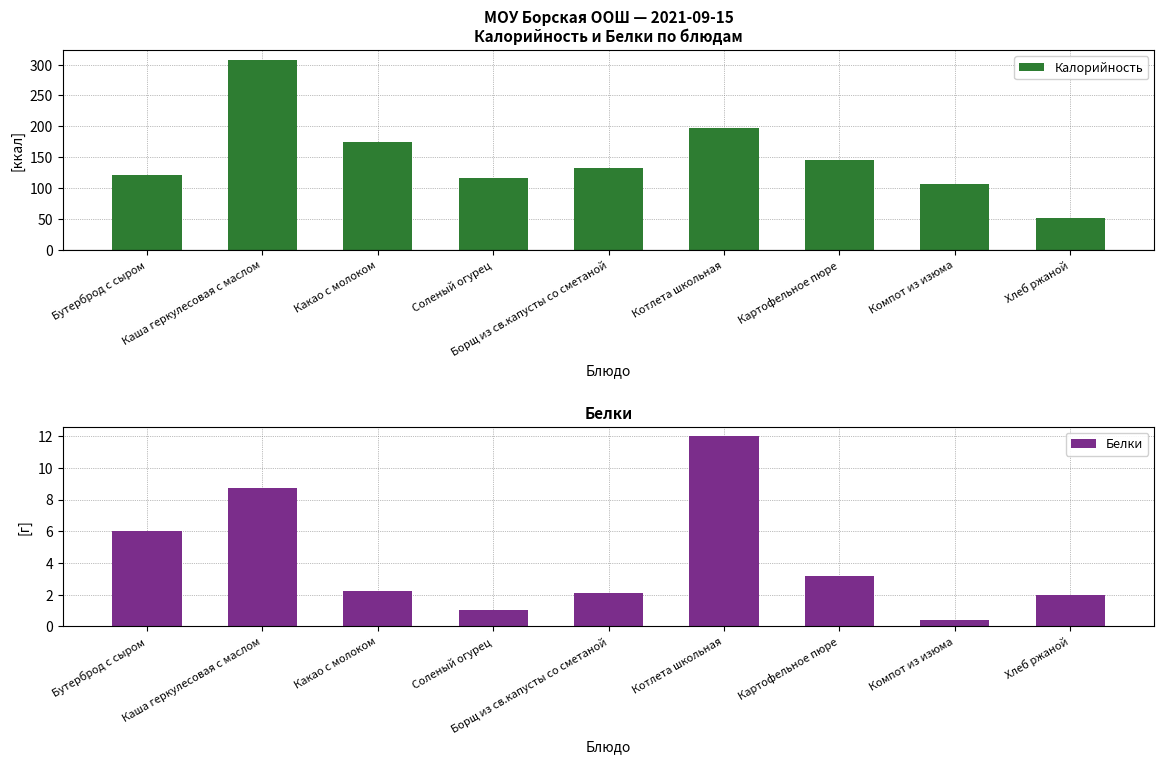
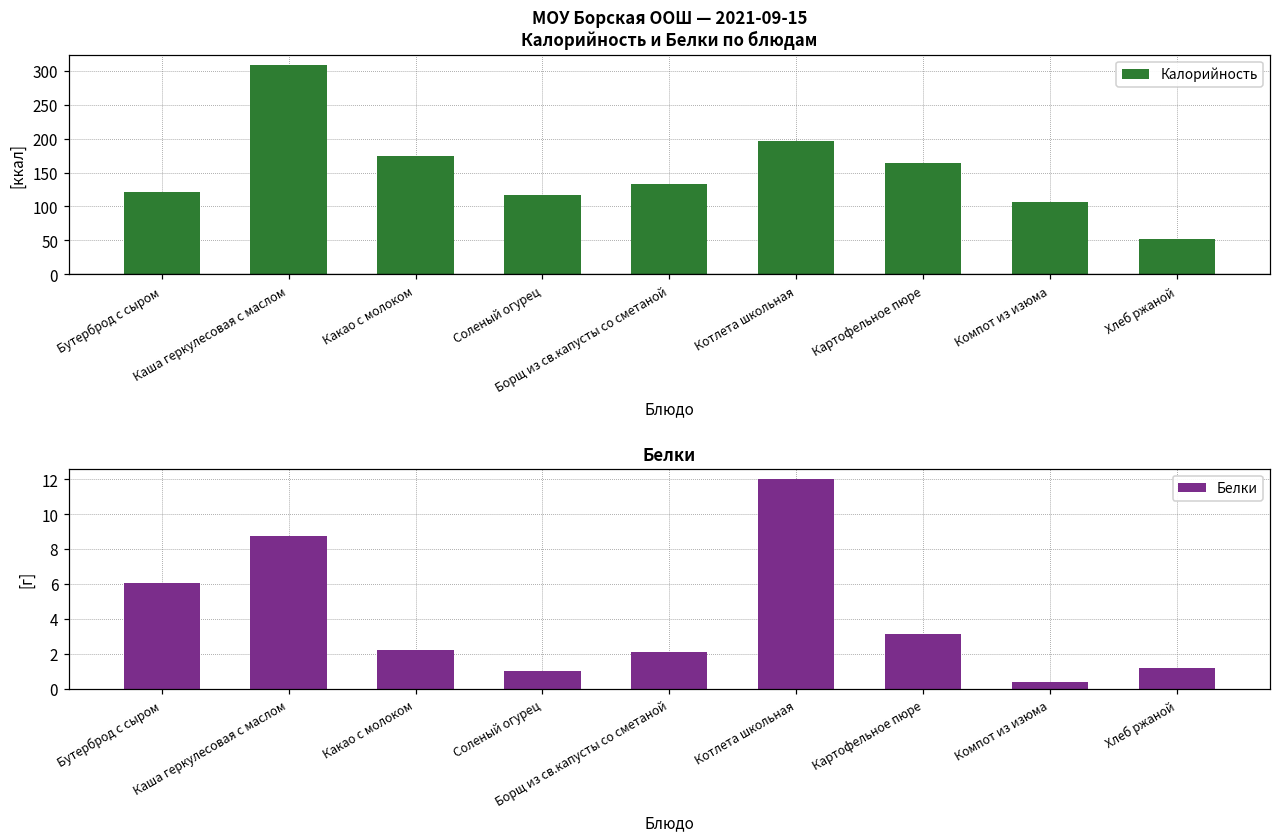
МОУ Борская ООШ — 2021-09-15 Калорийность и Белки по блюдам, Картофельное пюре: 150 -> 160
Белки, Хлеб ржаной: 2.0 -> 1.2
